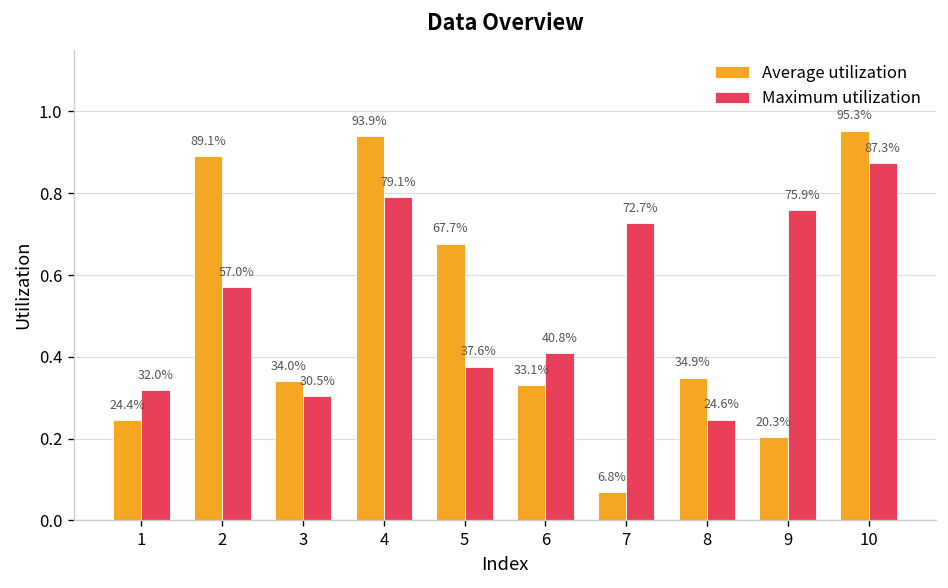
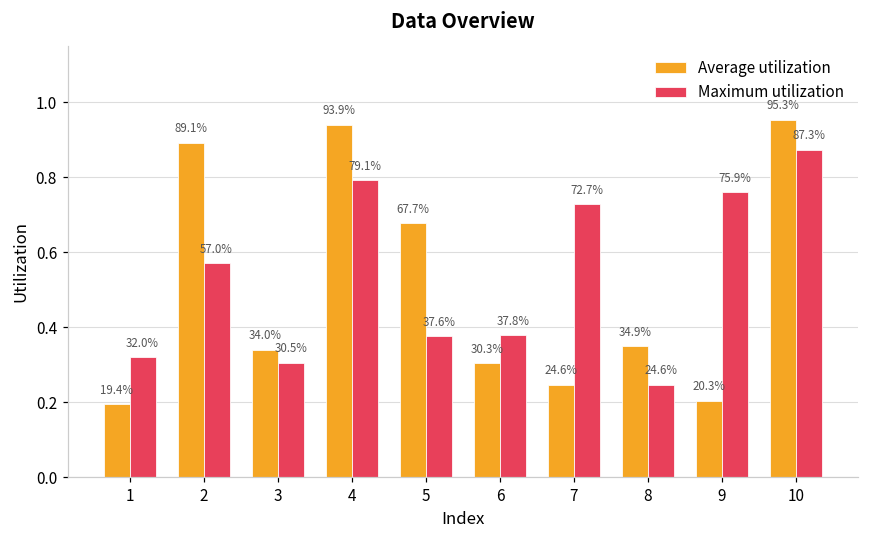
Average utilization, 1: 24.4% -> 19.4%
Average utilization, 6: 33.1% -> 30.3%
Maximum utilization, 6: 40.8% -> 37.8%
Average utilization, 7: 6.8% -> 24.6%
